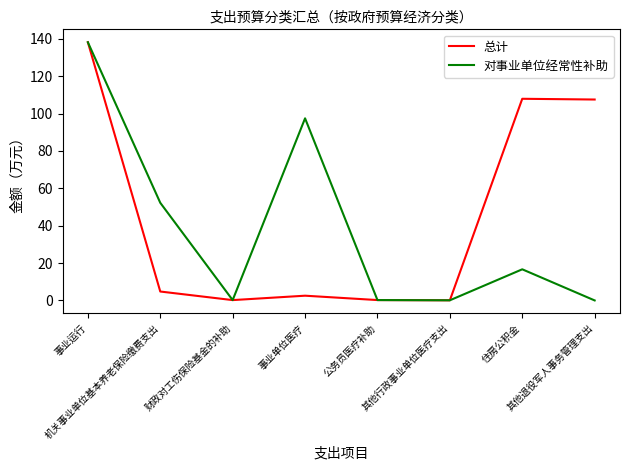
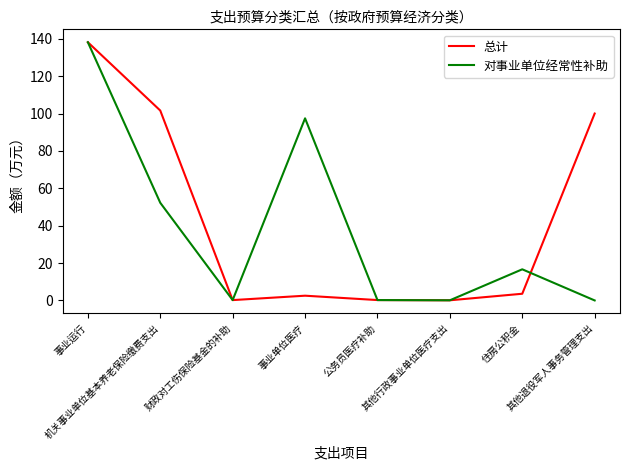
总计, 机关事业单位基本养老保险缴费支出: 5 -> 102
总计, 住房公积金: 108 -> 4
总计, 其他退役军人事务管理支出: 108 -> 100
